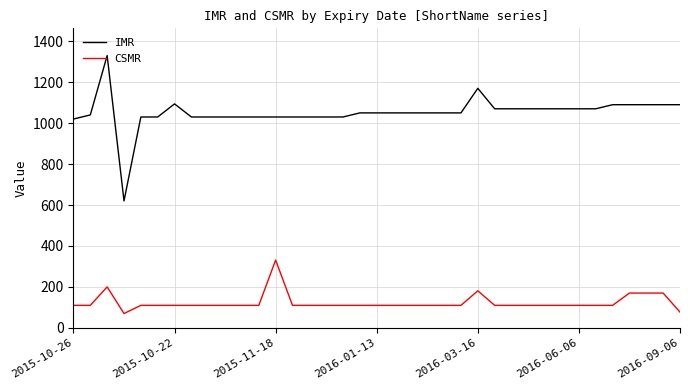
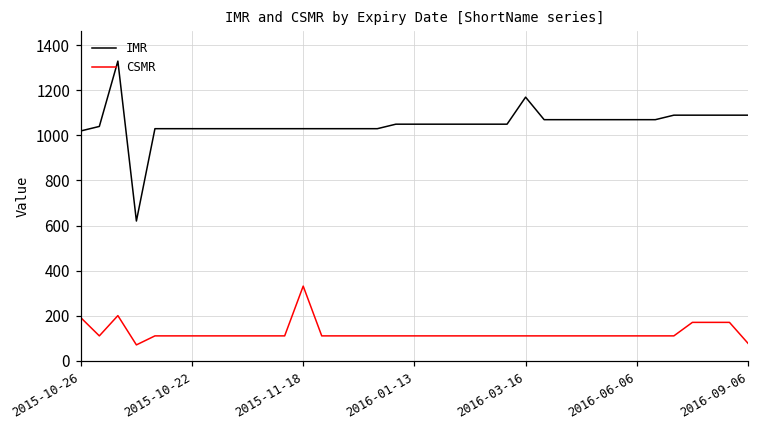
CSMR, 2015-10-26: 110 -> 190
IMR, 2015-10-22: 1090 -> 1030
CSMR, 2016-03-16: 180 -> 110
